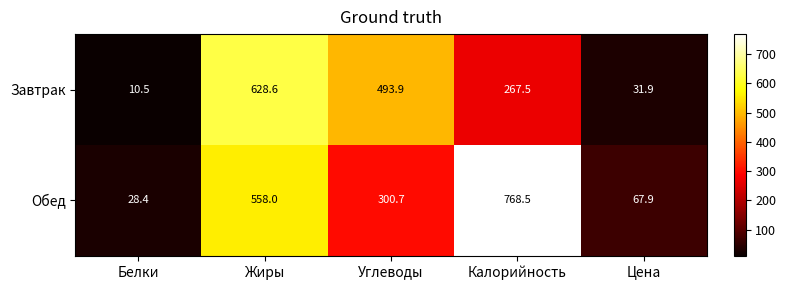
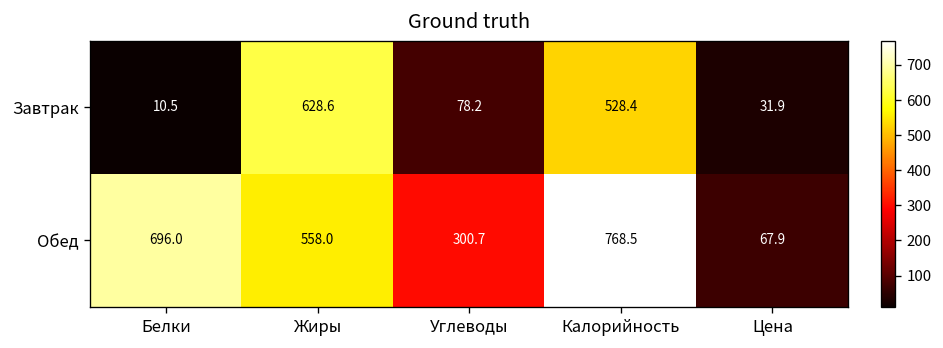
Завтрак, Углеводы: 493.9 -> 78.2
Завтрак, Калорийность: 267.5 -> 528.4
Обед, Белки: 28.4 -> 696.0
